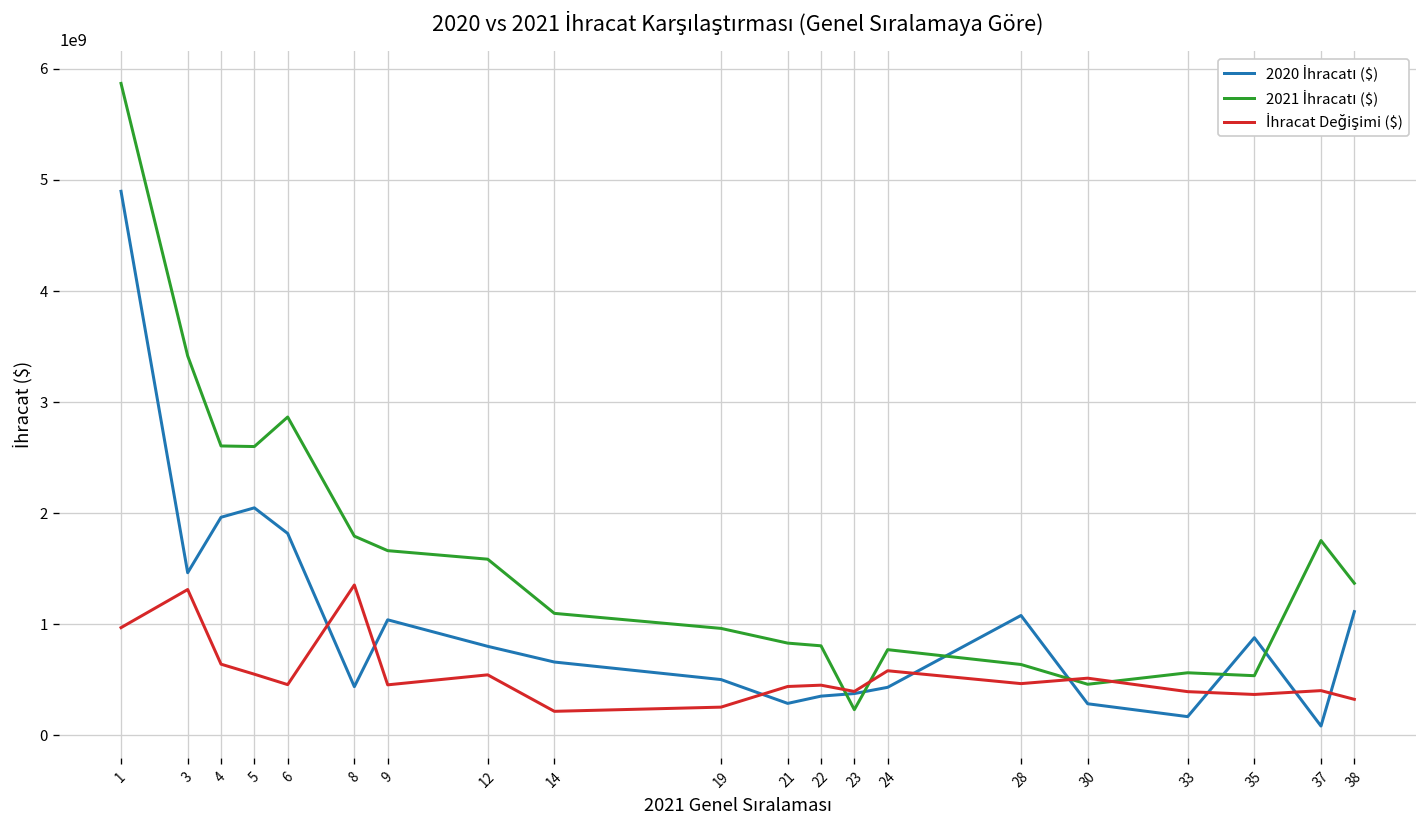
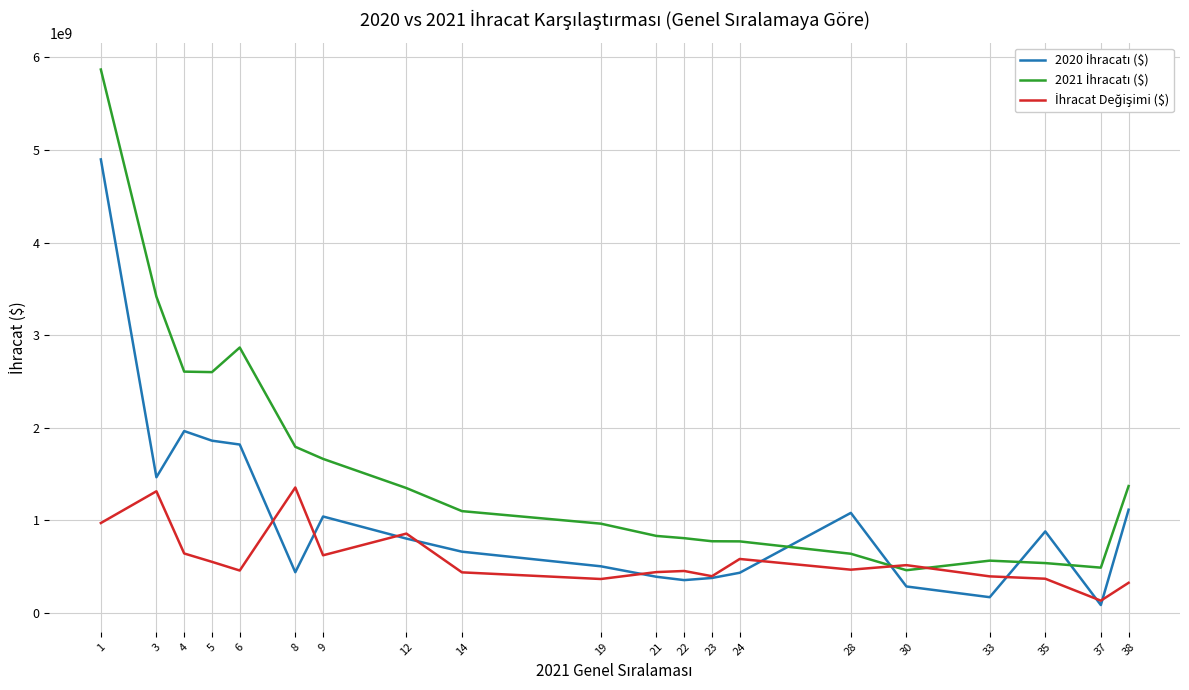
2020 İhracatı ($), 5: 2000000000 -> 1900000000
İhracat Değişimi ($), 9: 500000000 -> 600000000
2021 İhracatı ($), 12: 1600000000 -> 1300000000
İhracat Değişimi ($), 12: 500000000 -> 900000000
İhracat Değişimi ($), 14: 200000000 -> 400000000
İhracat Değişimi ($), 19: 300000000 -> 400000000
2020 İhracatı ($), 21: 300000000 -> 400000000
2021 İhracatı ($), 23: 200000000 -> 800000000
2021 İhracatı ($), 37: 1800000000 -> 500000000
İhracat Değişimi ($), 37: 400000000 -> 100000000
